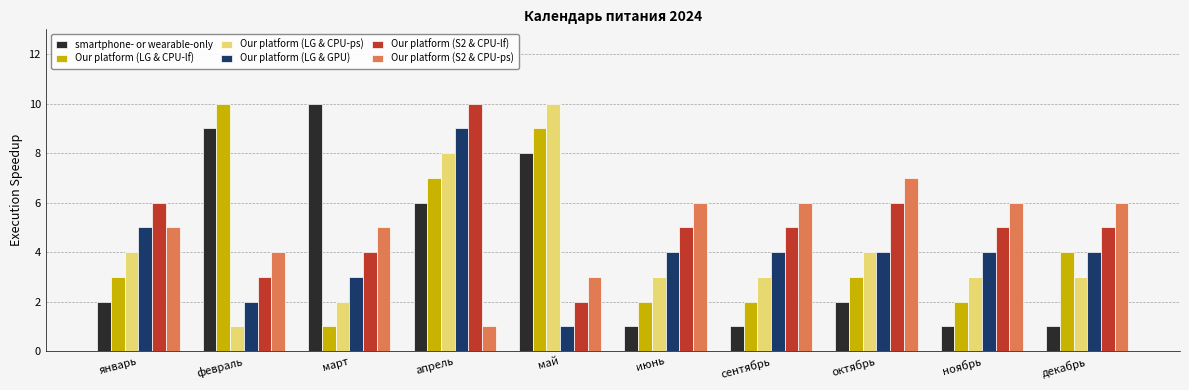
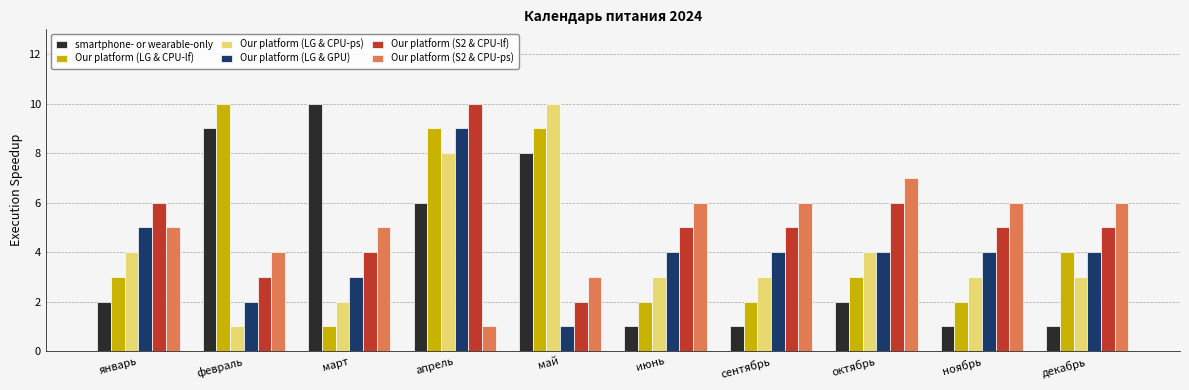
Our platform (LG & CPU-lf), апрель: 7 -> 9
